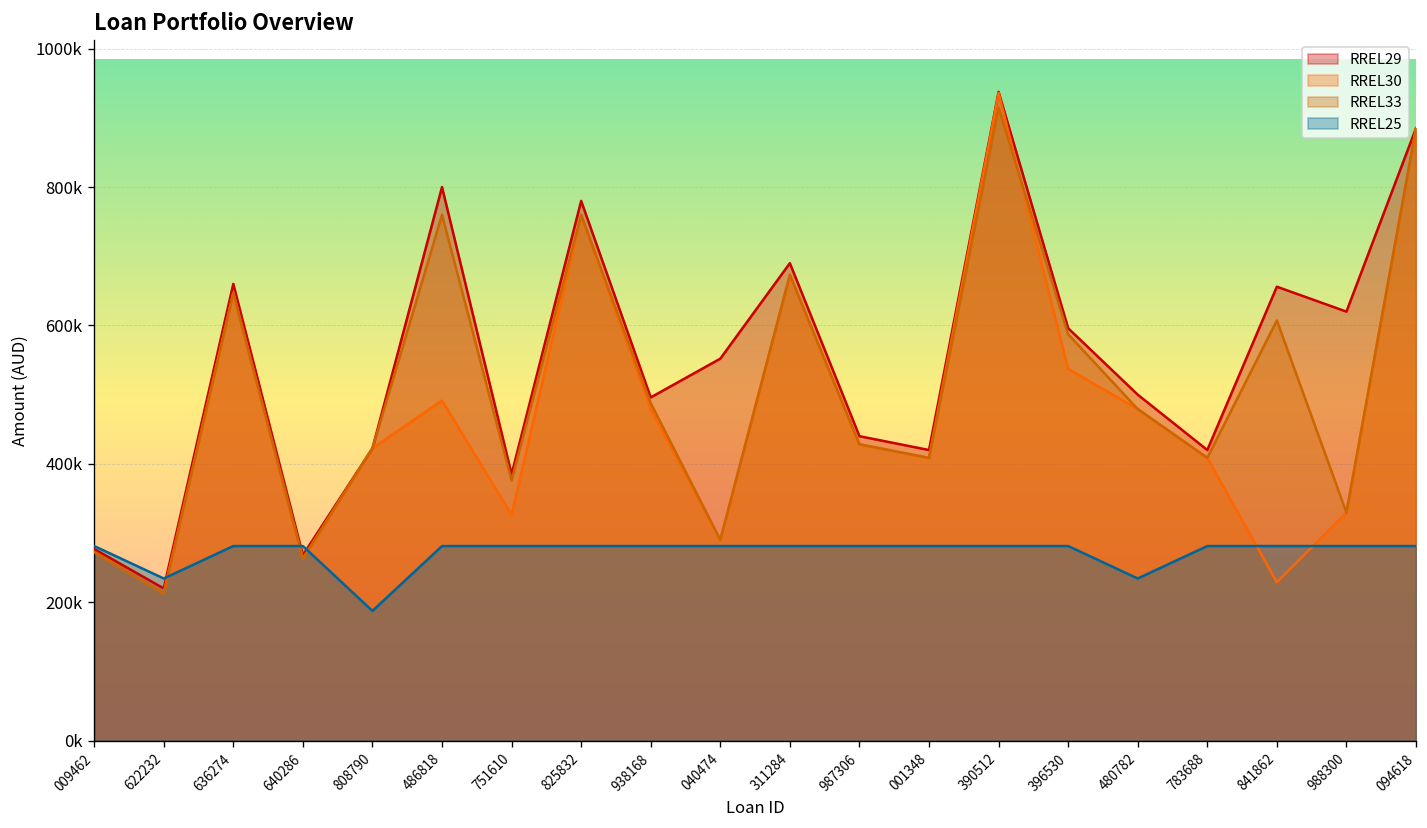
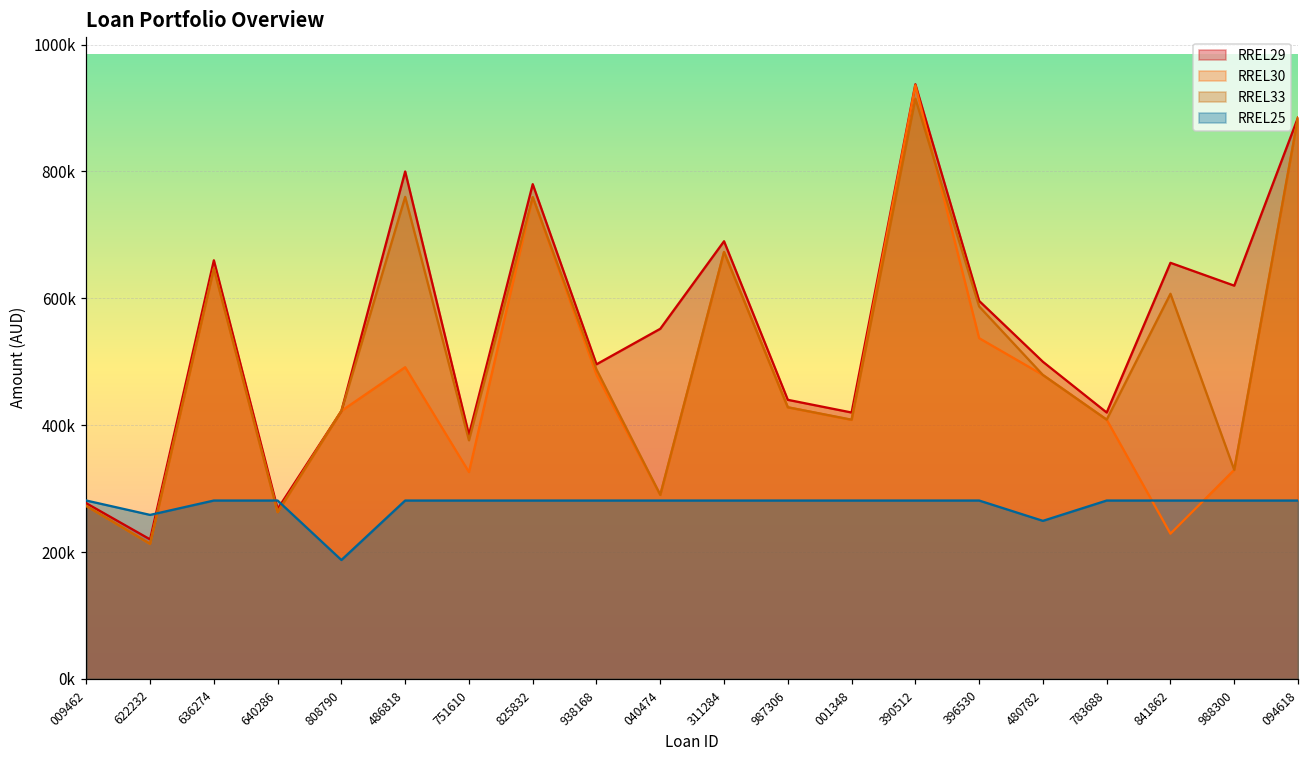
RREL25, 622232: 230000 -> 260000
RREL25, 480782: 230000 -> 250000
